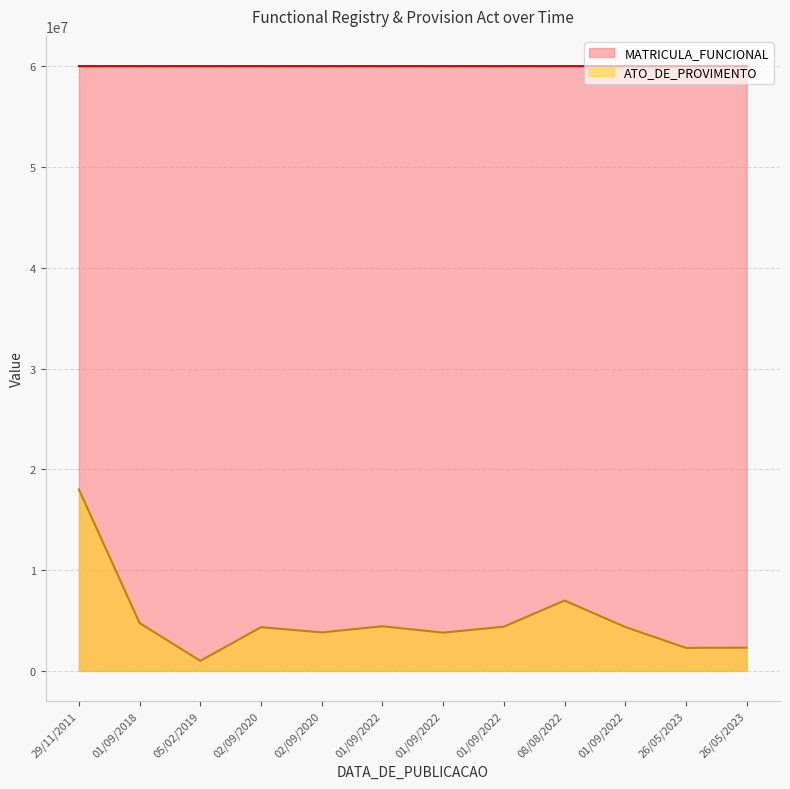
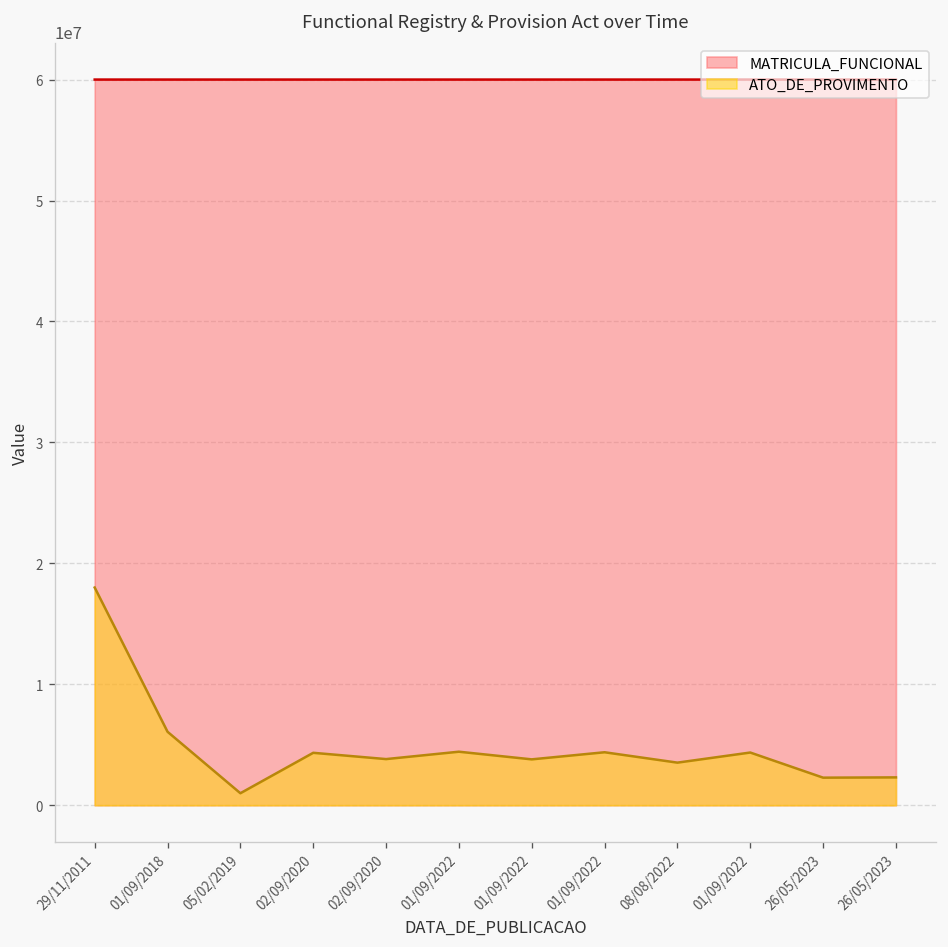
ATO_DE_PROVIMENTO, 01/09/2018: 4700000 -> 6100000
ATO_DE_PROVIMENTO, 08/08/2022: 7000000 -> 3500000
